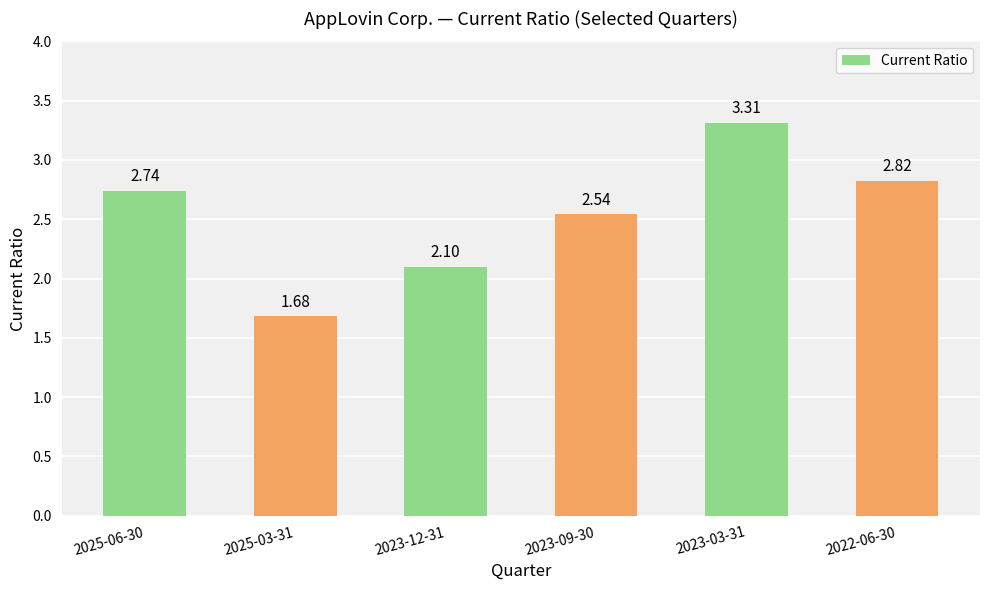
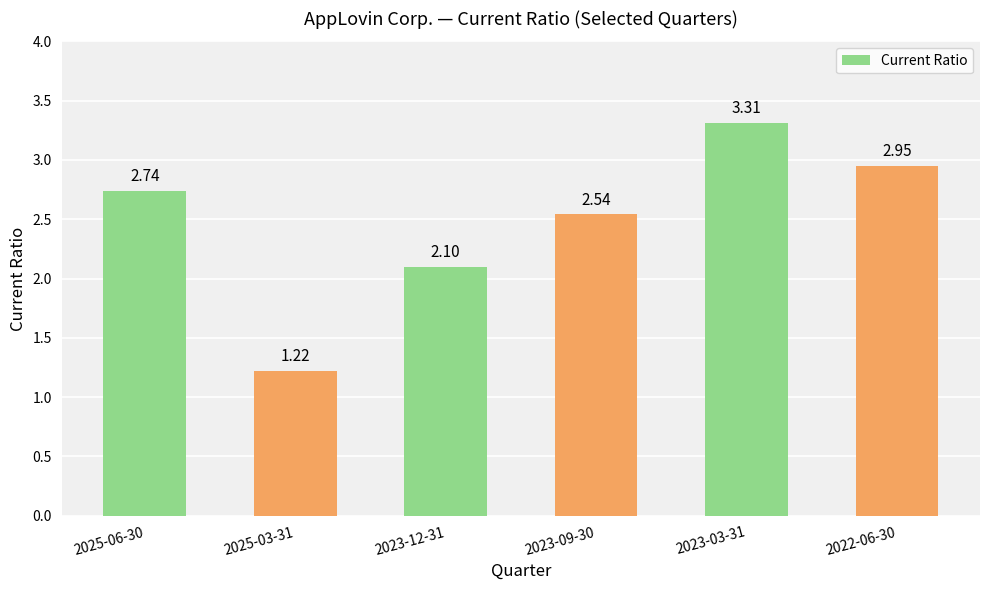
2025-03-31: 1.68 -> 1.22
2022-06-30: 2.82 -> 2.95
